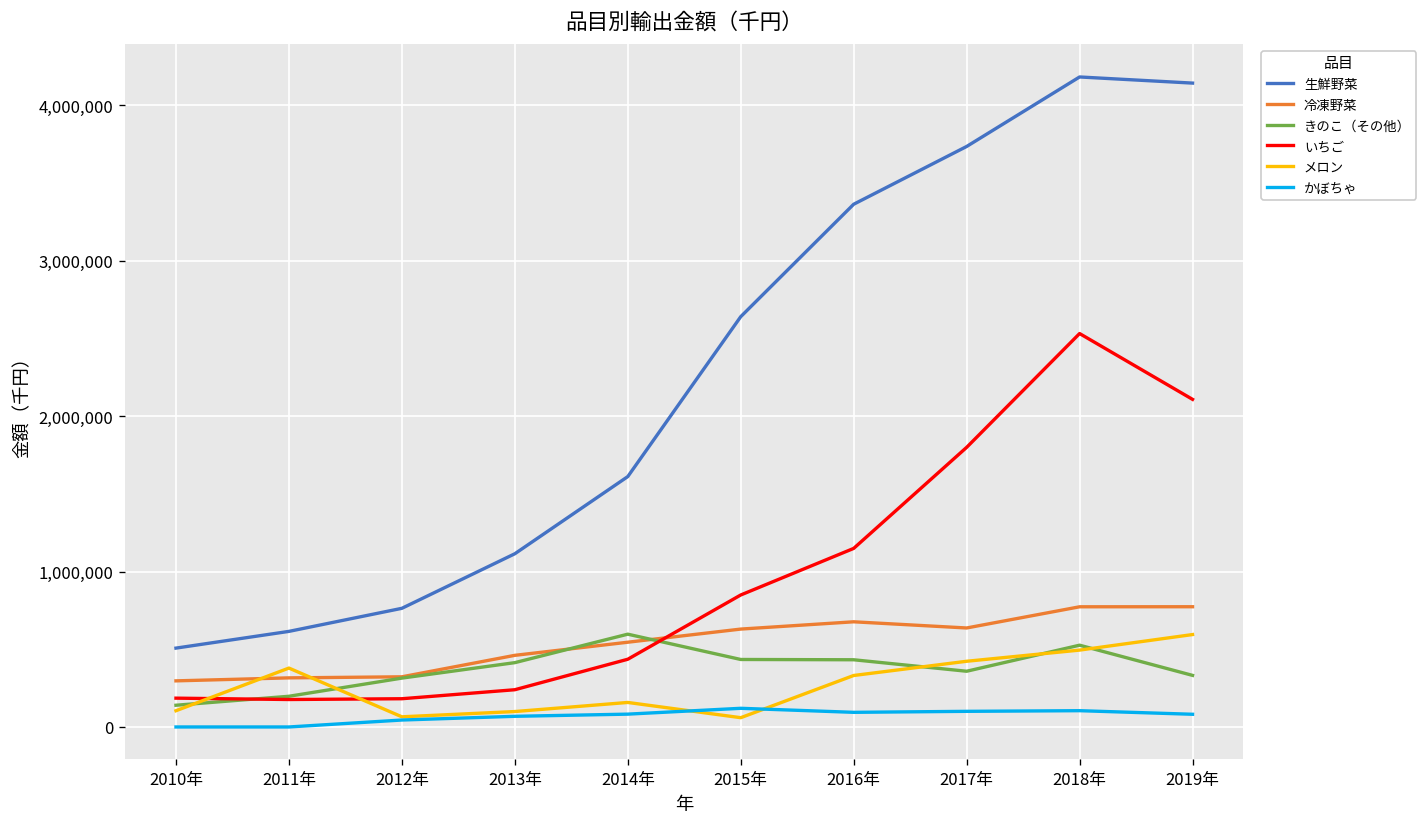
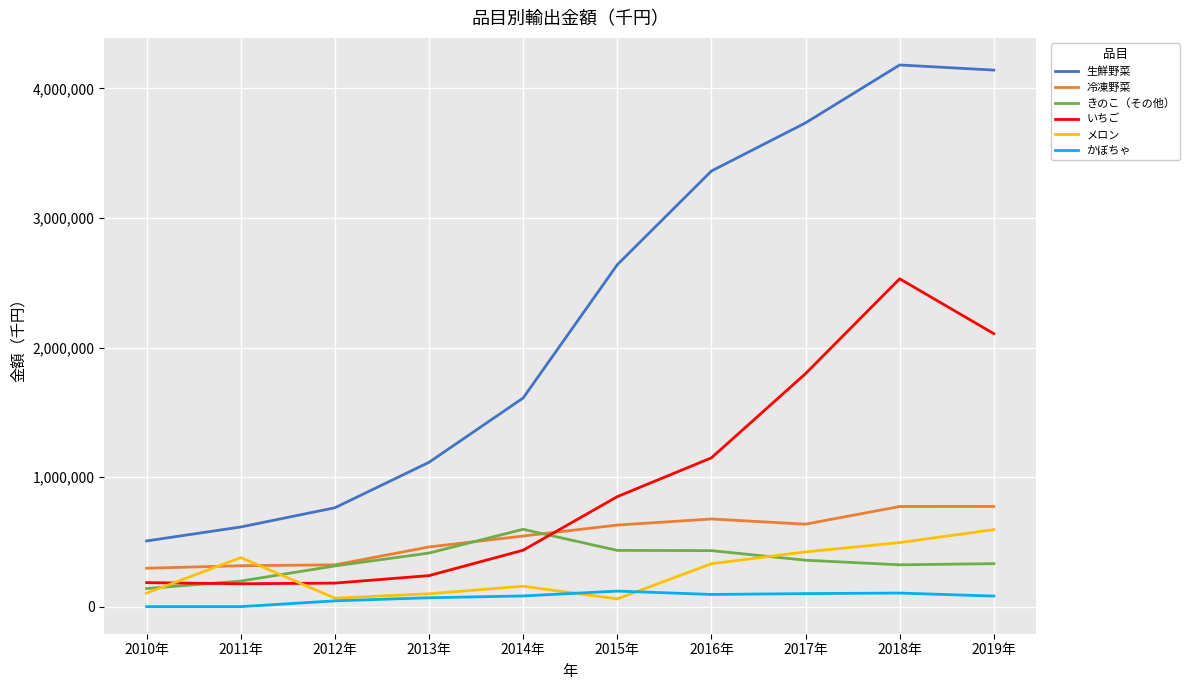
きのこ（その他）, 2018年: 530,000 -> 320,000
